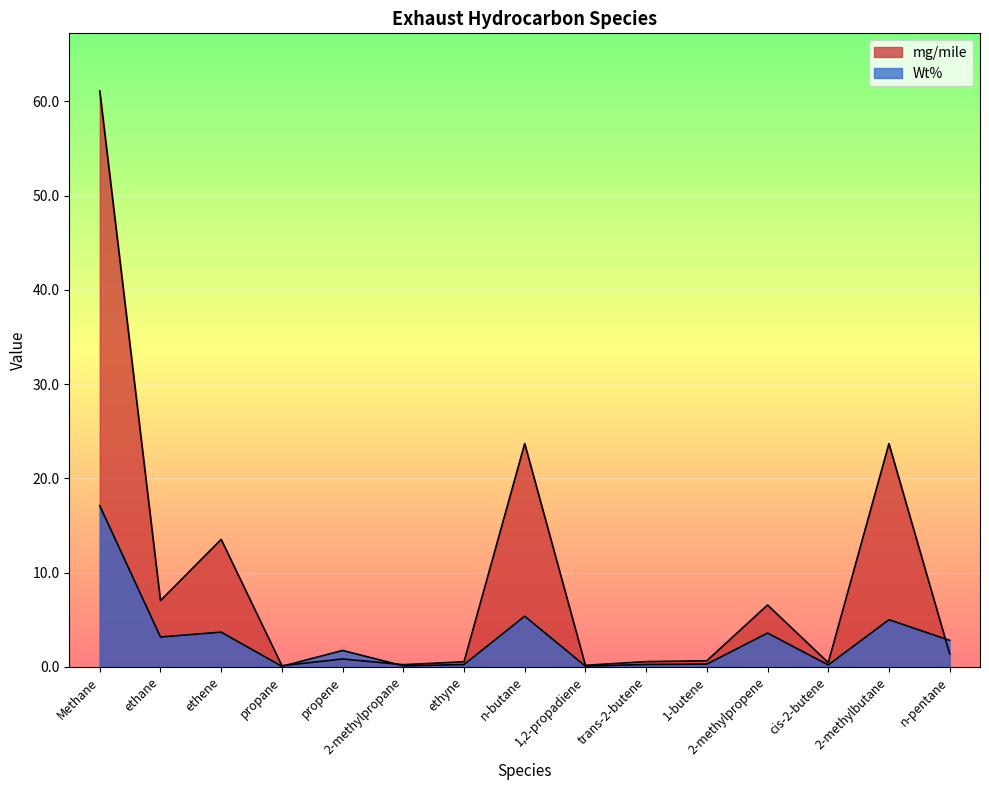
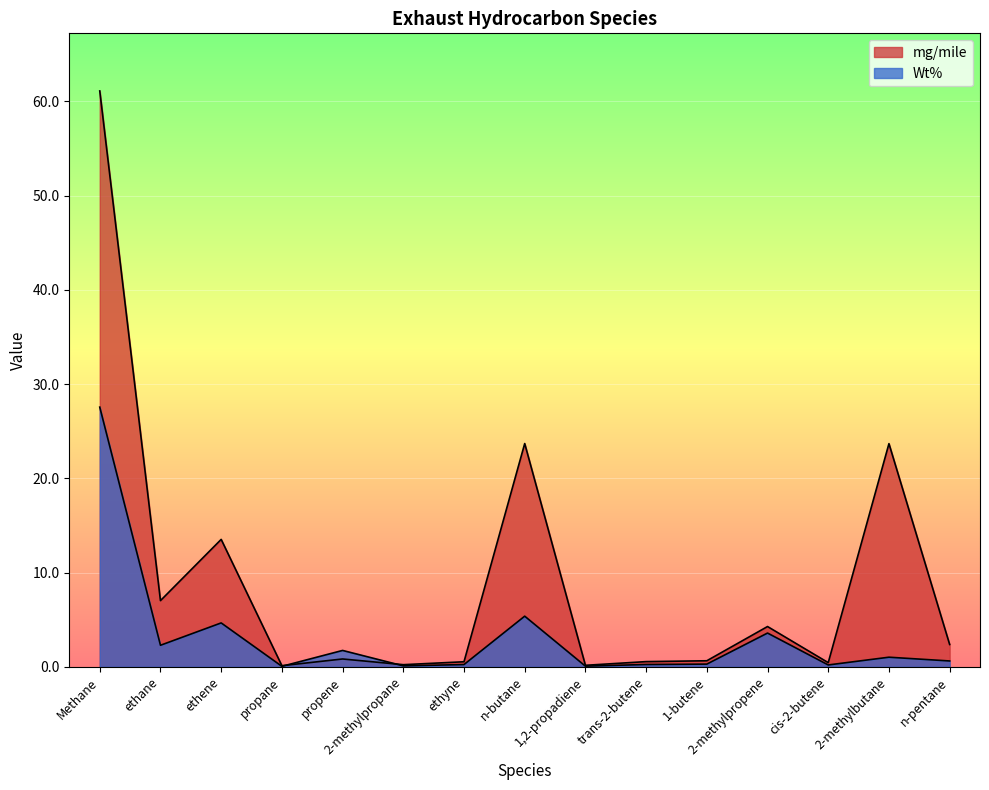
Wt%, Methane: 17 -> 28
Wt%, ethane: 3 -> 2
Wt%, ethene: 4 -> 5
mg/mile, 2-methylpropene: 7 -> 4
Wt%, 2-methylbutane: 5 -> 1
mg/mile, n-pentane: 1 -> 2
Wt%, n-pentane: 3 -> 1
